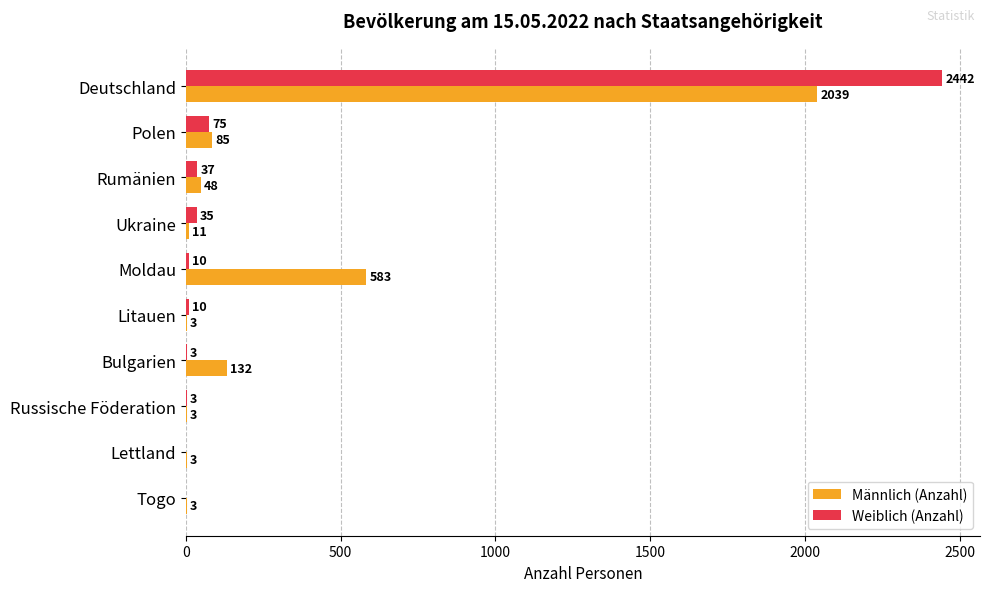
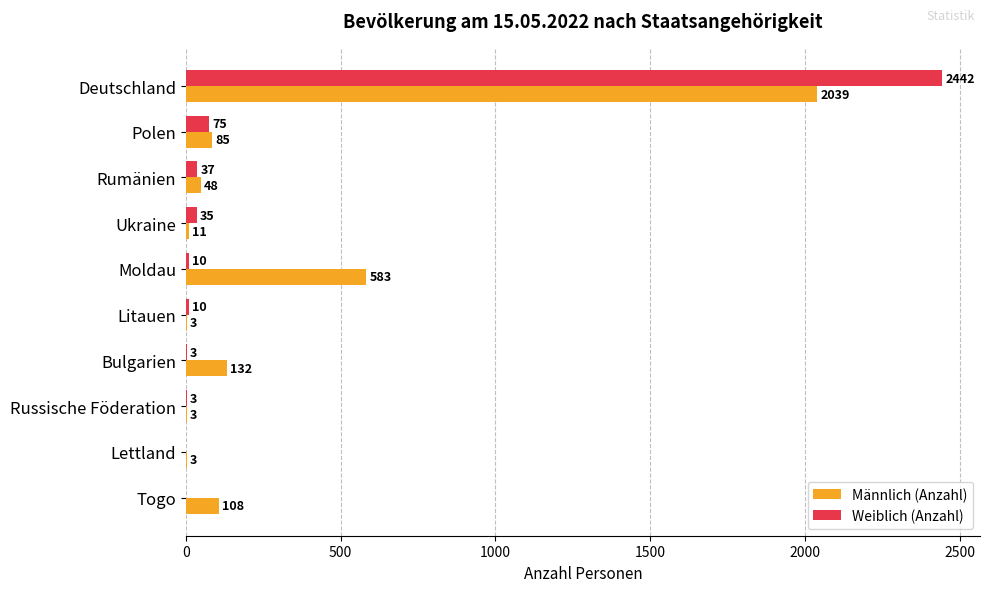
Männlich (Anzahl), Togo: 3 -> 108
